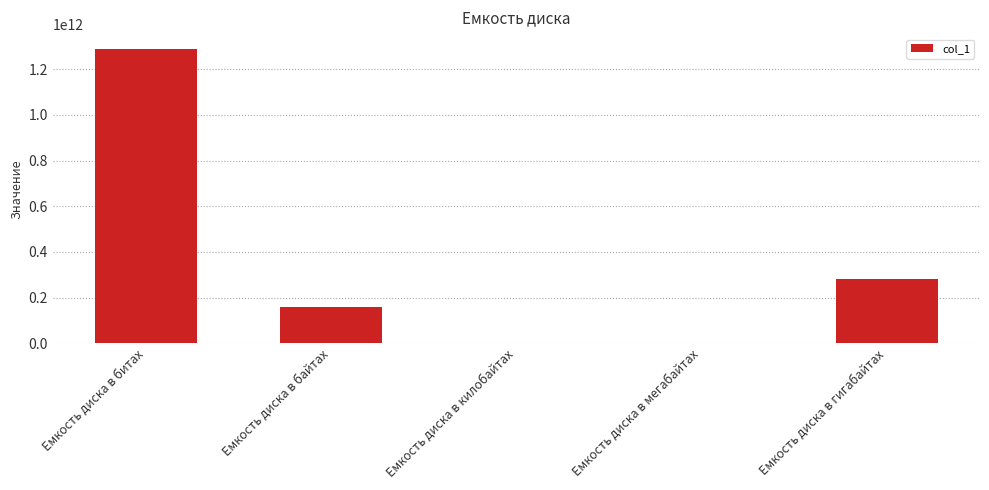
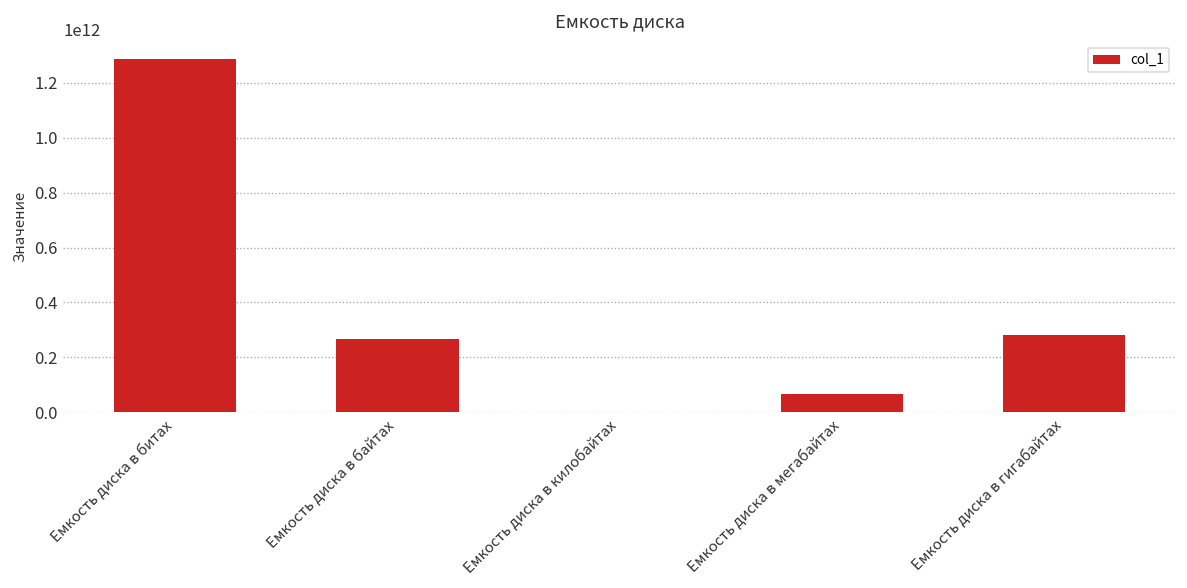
Емкость диска в байтах: 160000000000 -> 270000000000
Емкость диска в мегабайтах: 0 -> 70000000000
